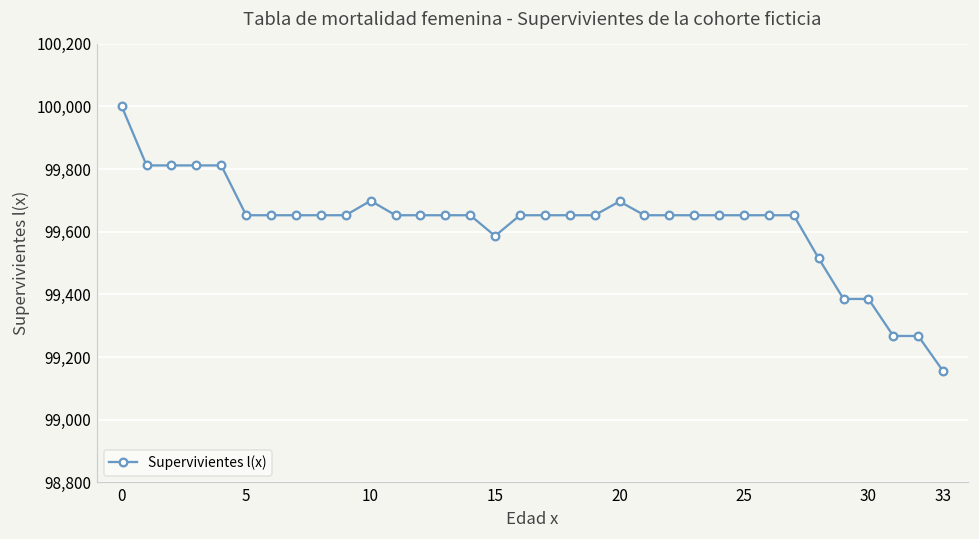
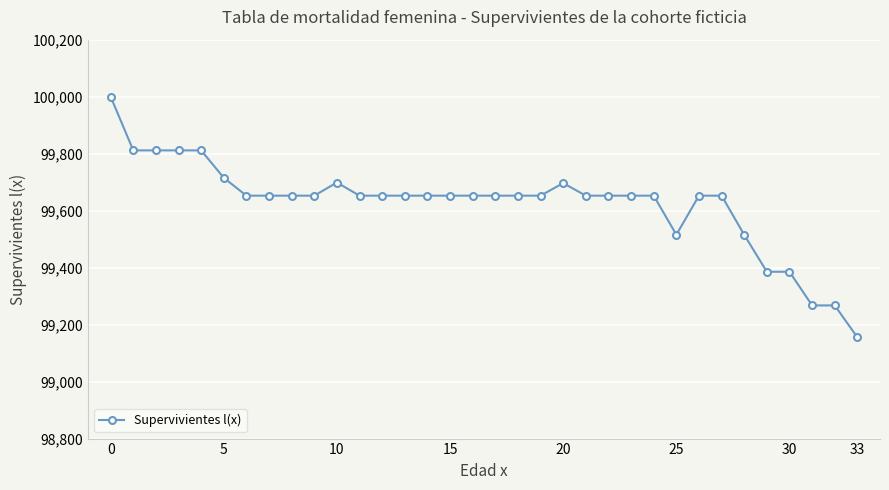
5: 99,650 -> 99,720
15: 99,590 -> 99,650
25: 99,650 -> 99,520
